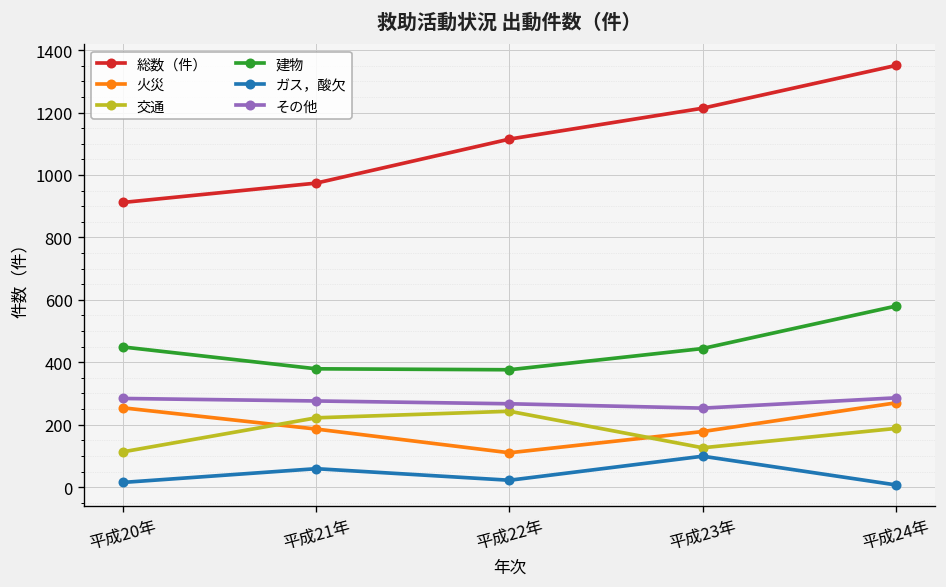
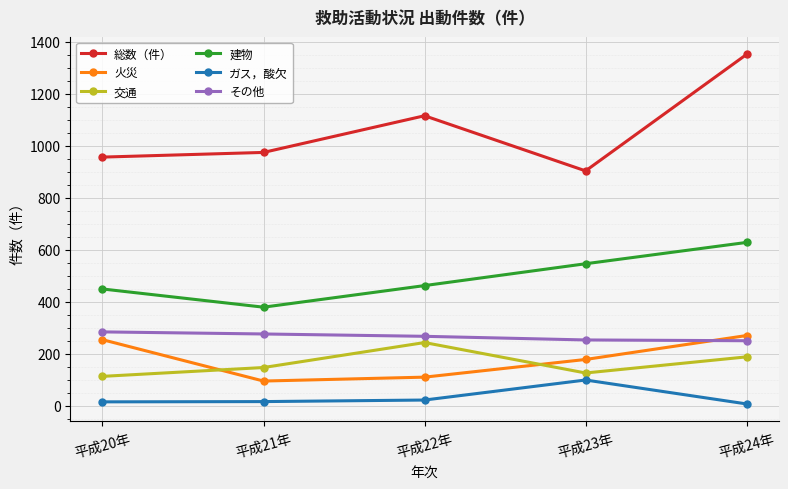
総数（件）, 平成20年: 910 -> 960
火災, 平成21年: 190 -> 100
交通, 平成21年: 220 -> 150
ガス，酸欠, 平成21年: 60 -> 20
建物, 平成22年: 380 -> 460
総数（件）, 平成23年: 1210 -> 900
建物, 平成23年: 440 -> 550
建物, 平成24年: 580 -> 630
その他, 平成24年: 290 -> 250
